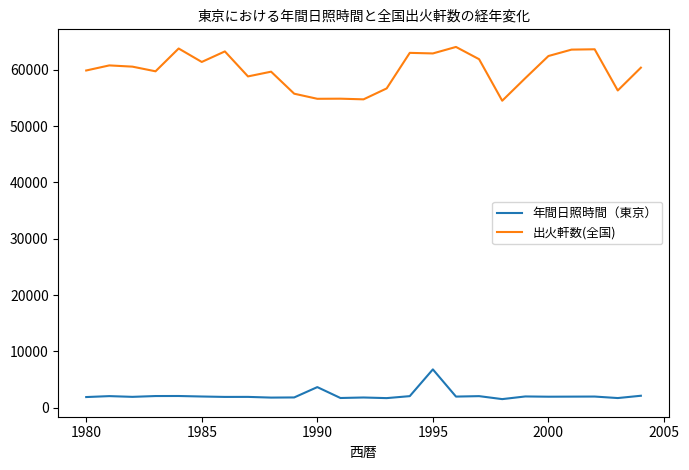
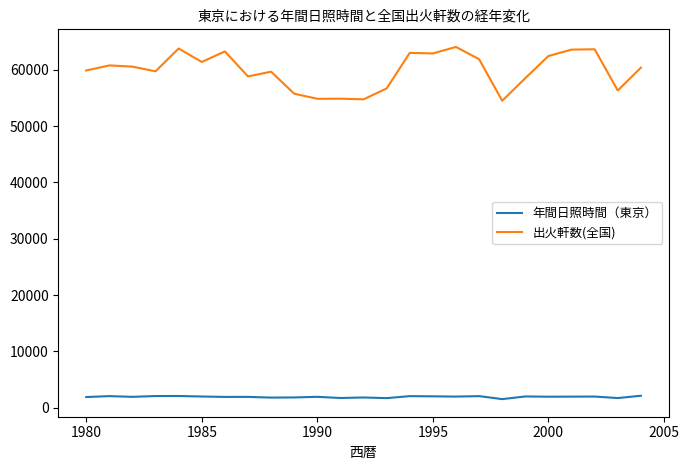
年間日照時間（東京）, 1990: 4000 -> 2000
年間日照時間（東京）, 1995: 7000 -> 2000
